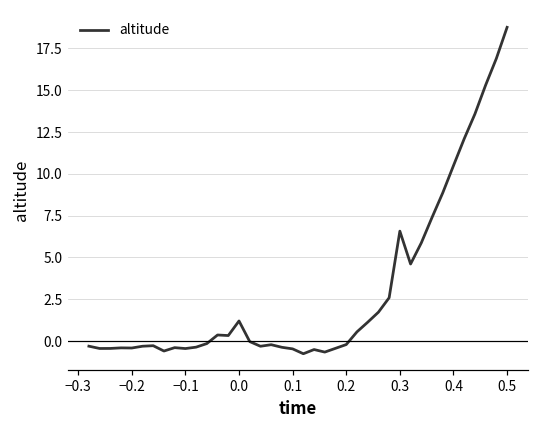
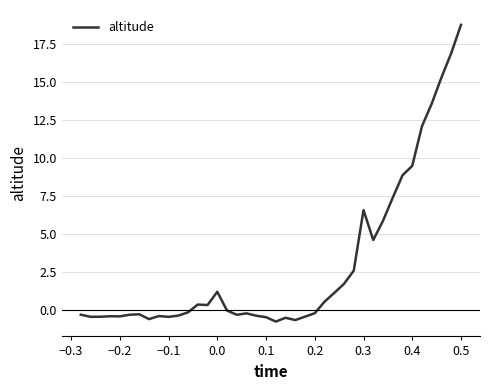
0.4: 10.5 -> 9.5
